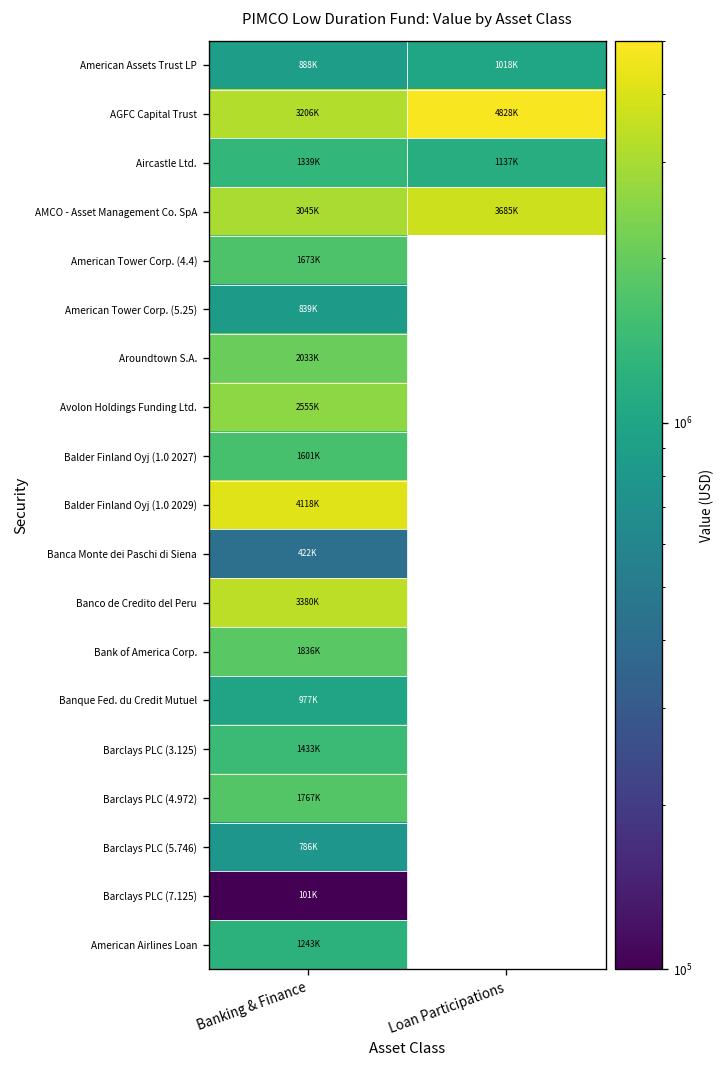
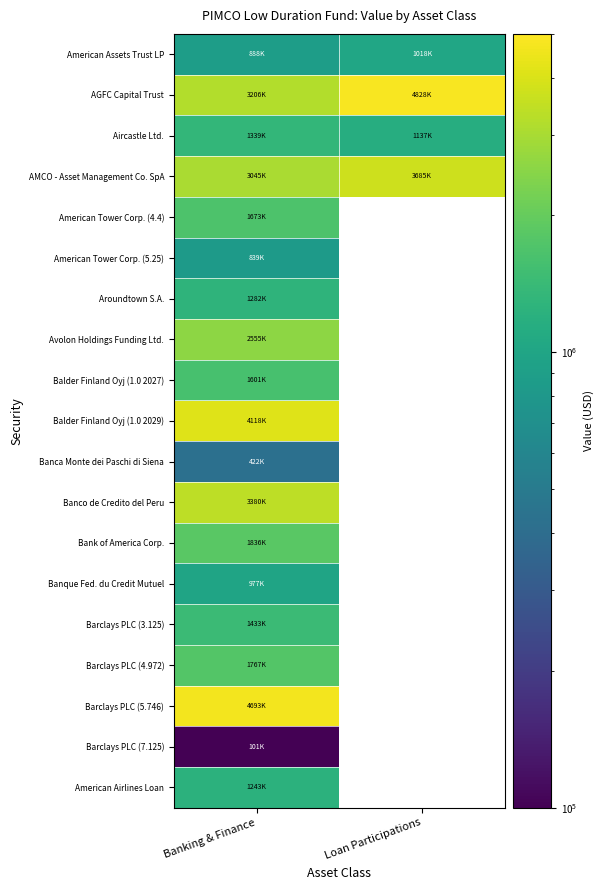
Aroundtown S.A., Banking & Finance: 2033K -> 1282K
Barclays PLC (5.746), Banking & Finance: 786K -> 4693K
